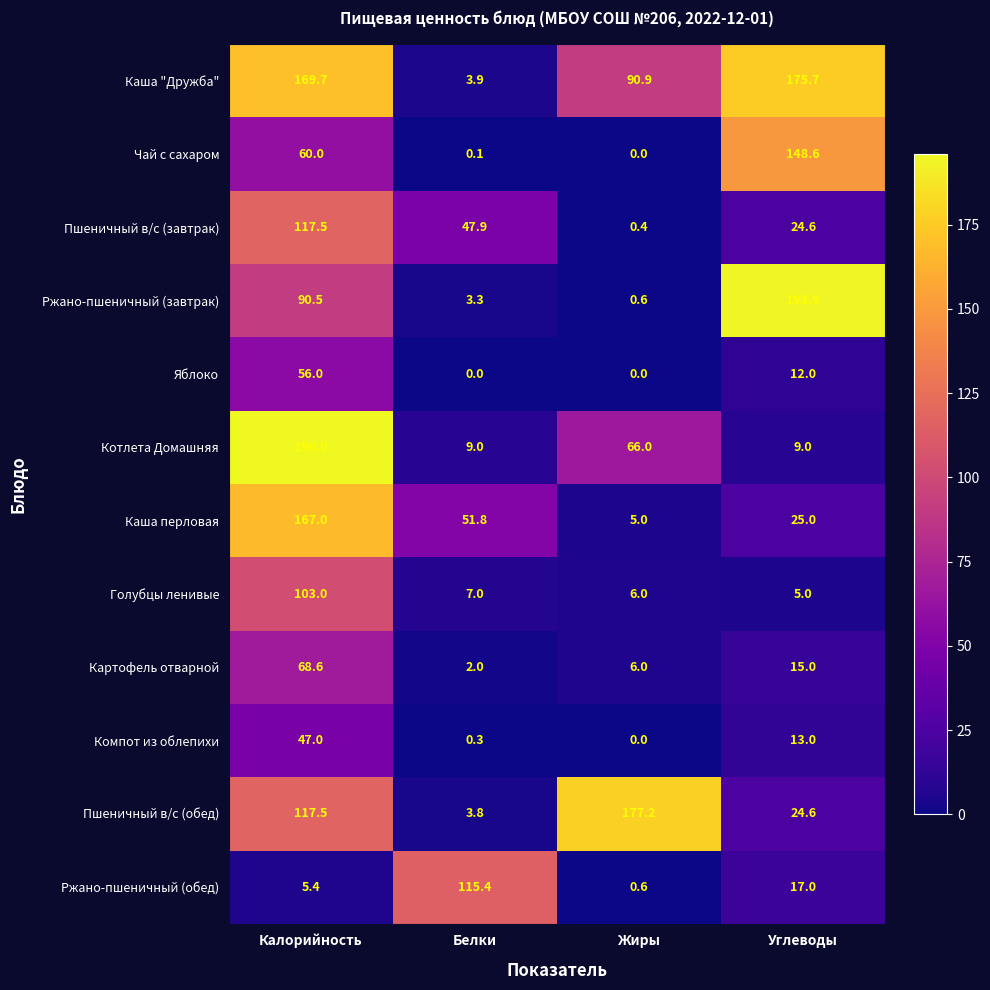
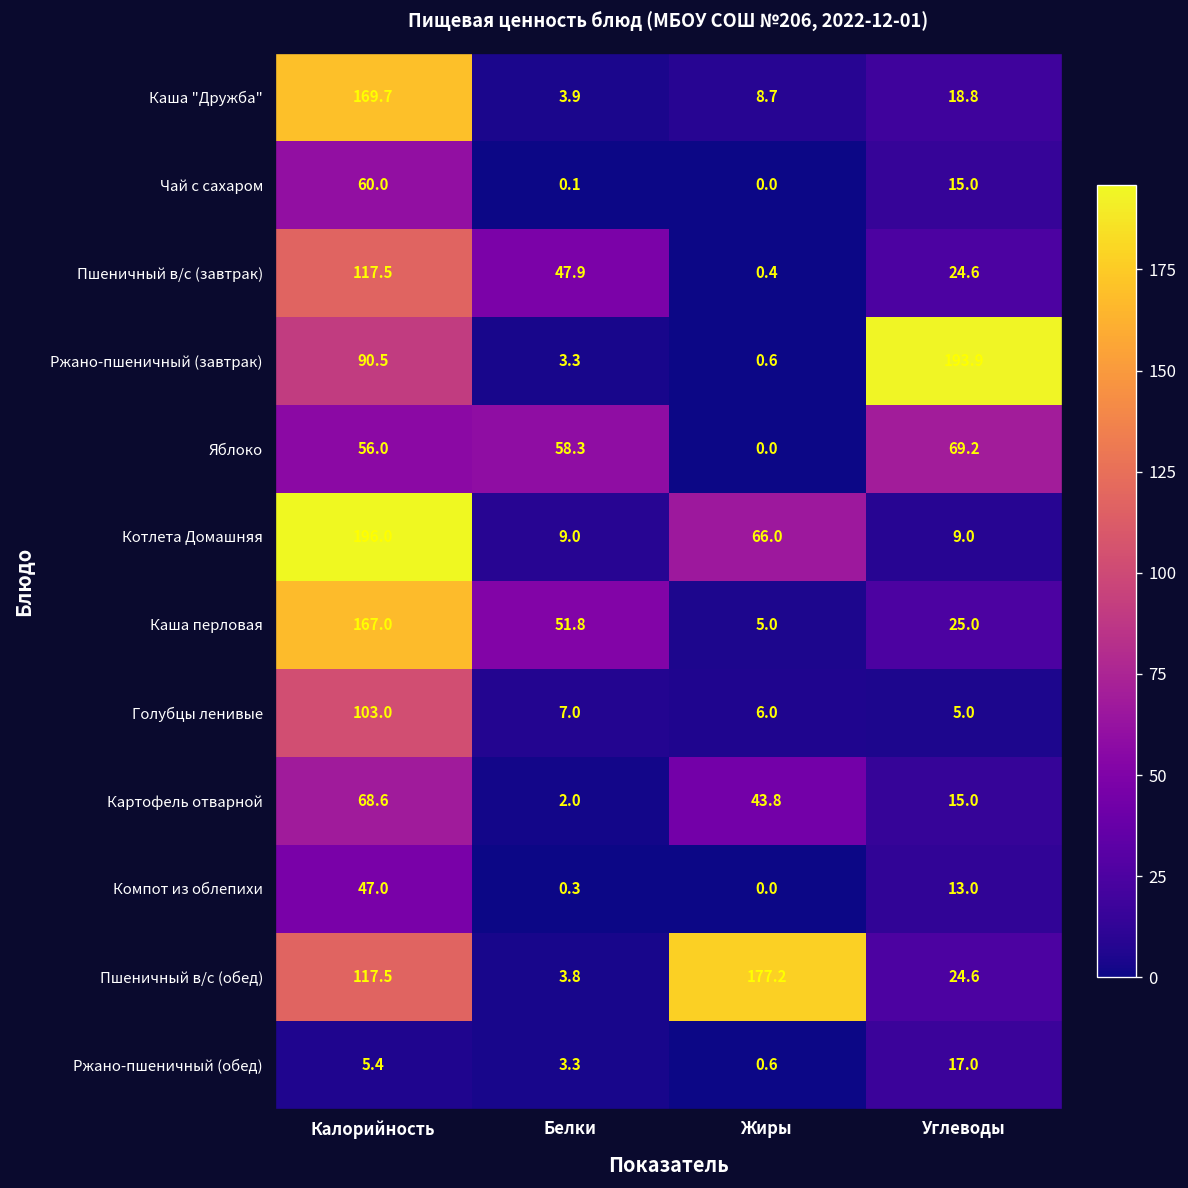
Каша "Дружба", Жиры: 90.9 -> 8.7
Каша "Дружба", Углеводы: 175.7 -> 18.8
Чай с сахаром, Углеводы: 148.6 -> 15.0
Яблоко, Белки: 0.0 -> 58.3
Яблоко, Углеводы: 12.0 -> 69.2
Картофель отварной, Жиры: 6.0 -> 43.8
Ржано-пшеничный (обед), Белки: 115.4 -> 3.3
